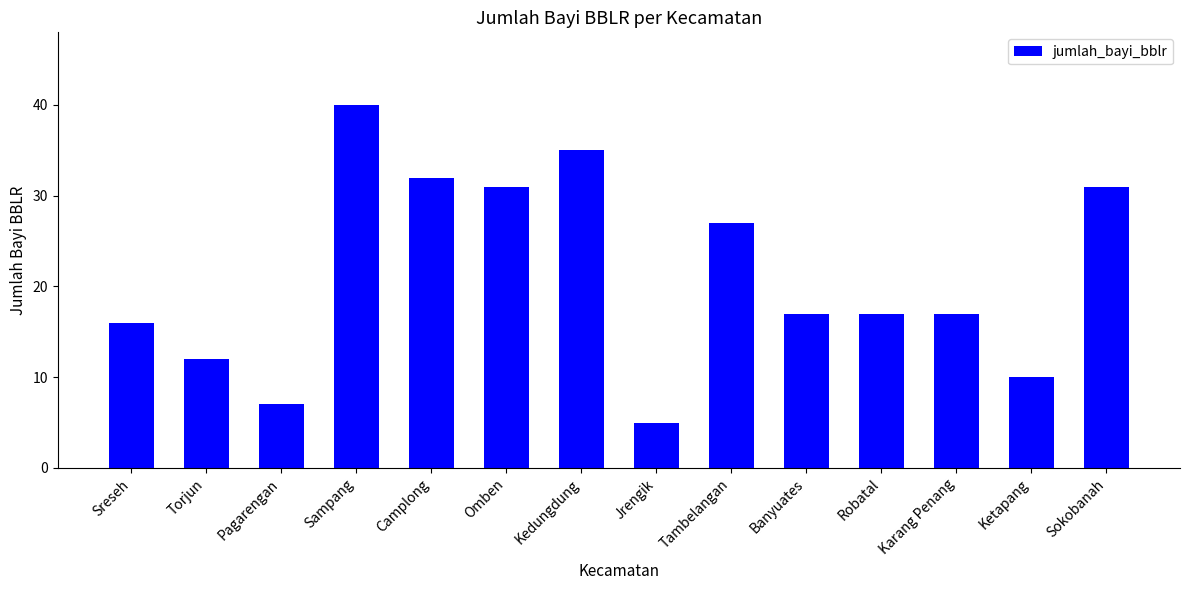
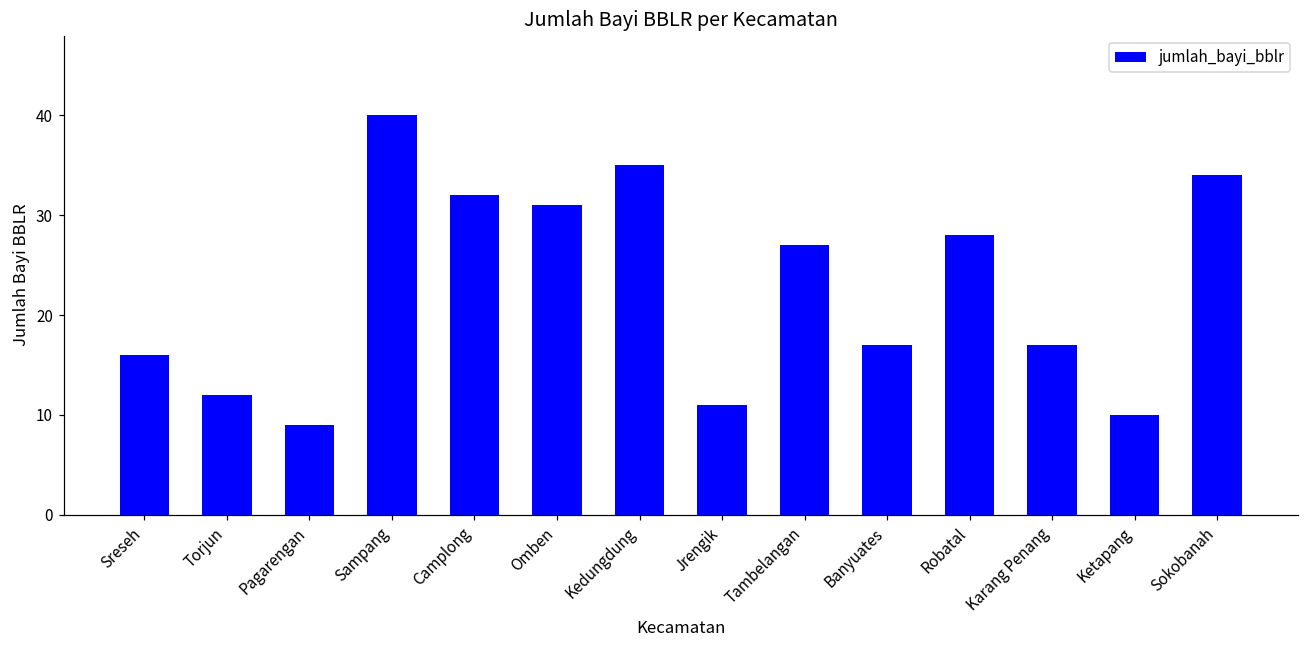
Pagarengan: 7 -> 9
Jrengik: 5 -> 11
Robatal: 17 -> 28
Sokobanah: 31 -> 34
